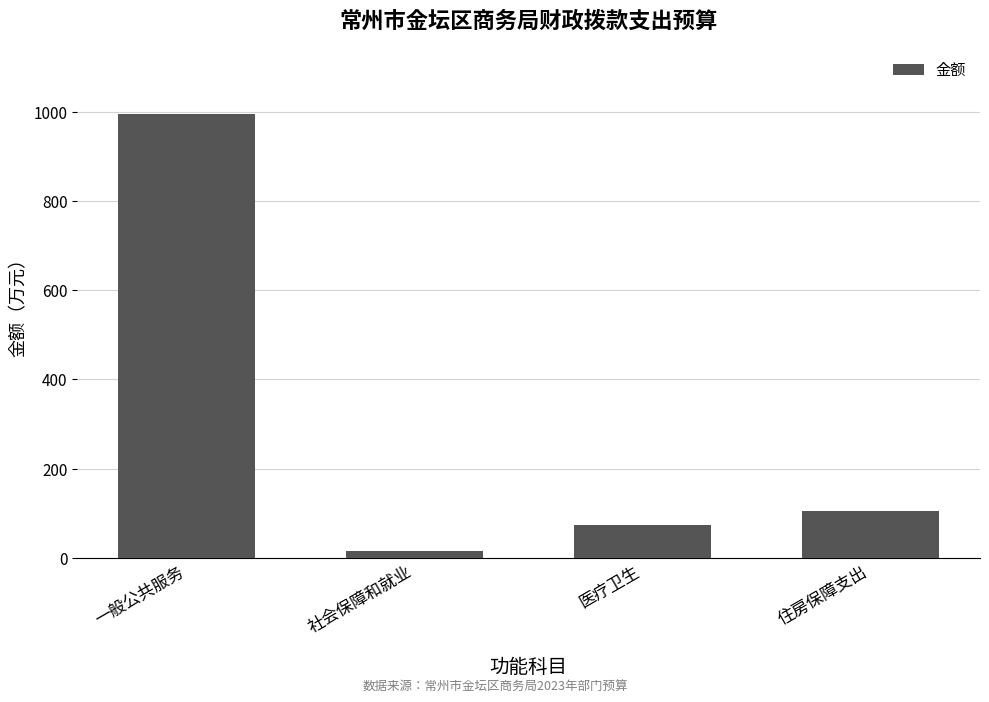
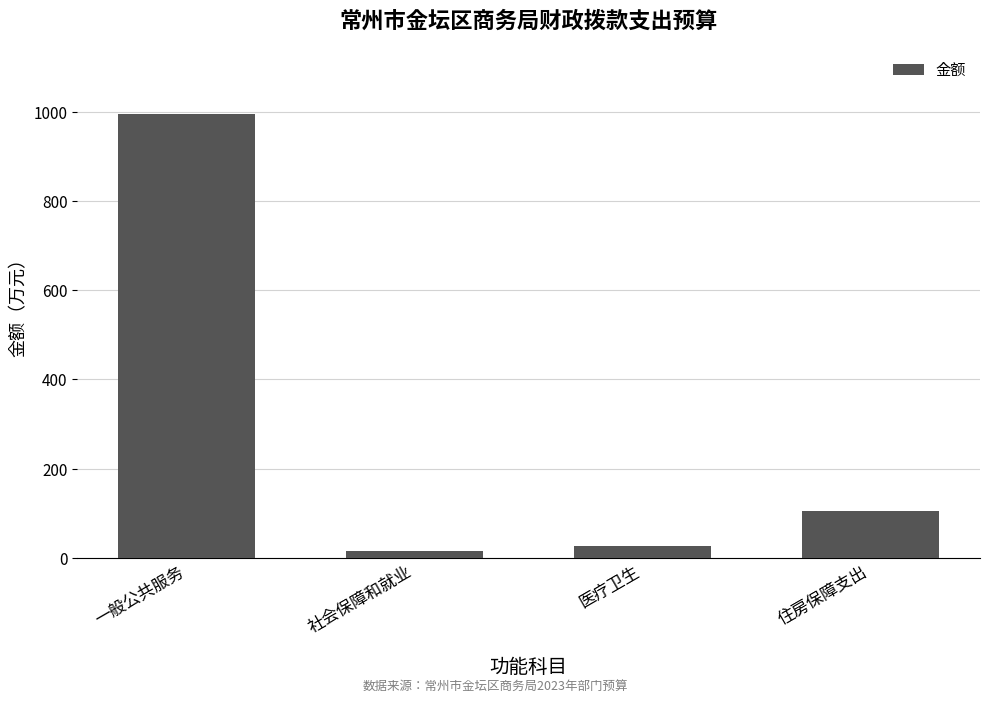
医疗卫生: 70 -> 30
